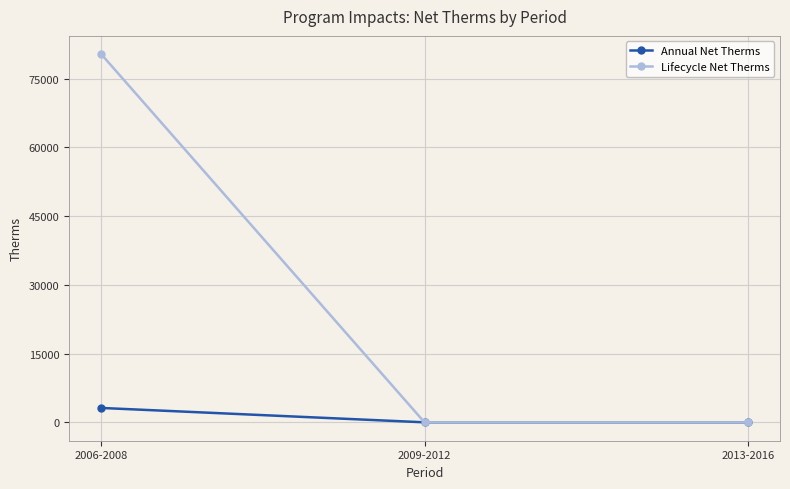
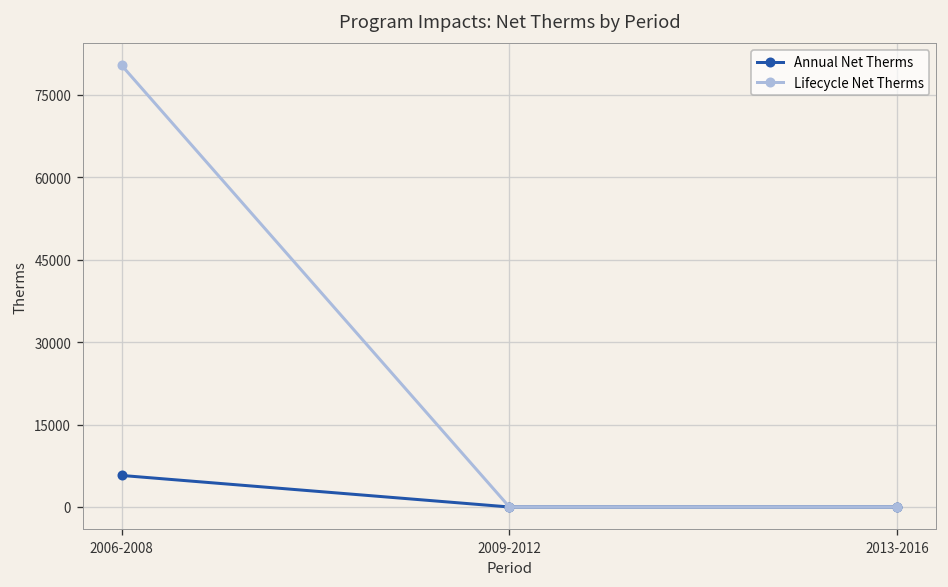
Annual Net Therms, 2006-2008: 3000 -> 6000
